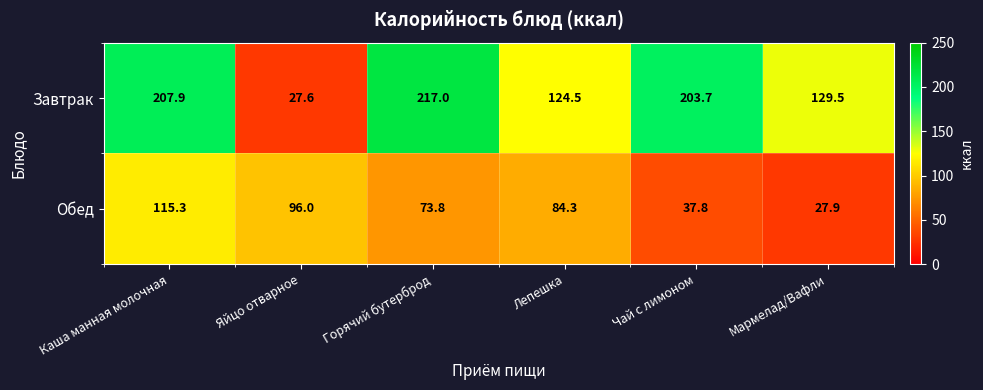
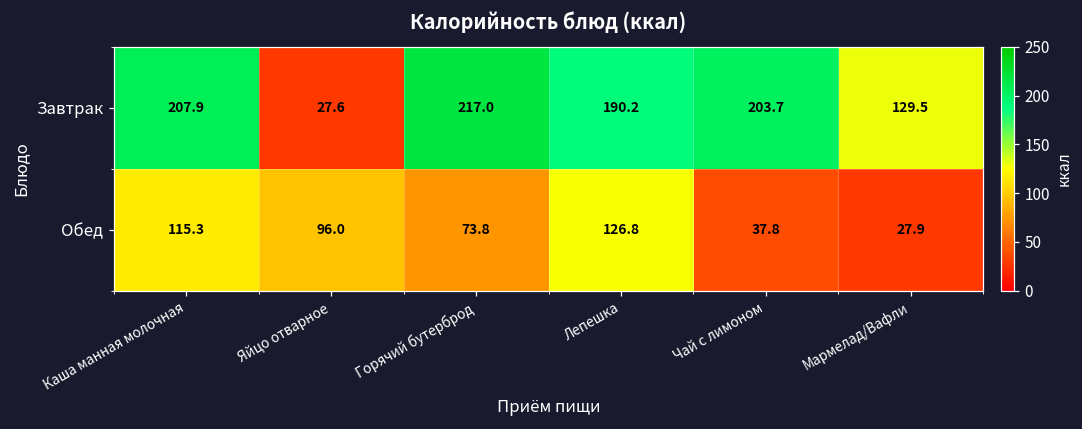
Завтрак, Лепешка: 124.5 -> 190.2
Обед, Лепешка: 84.3 -> 126.8
